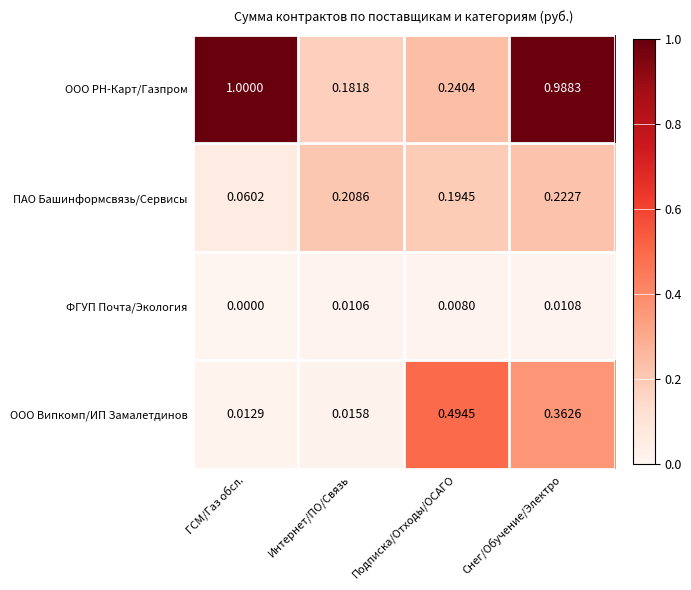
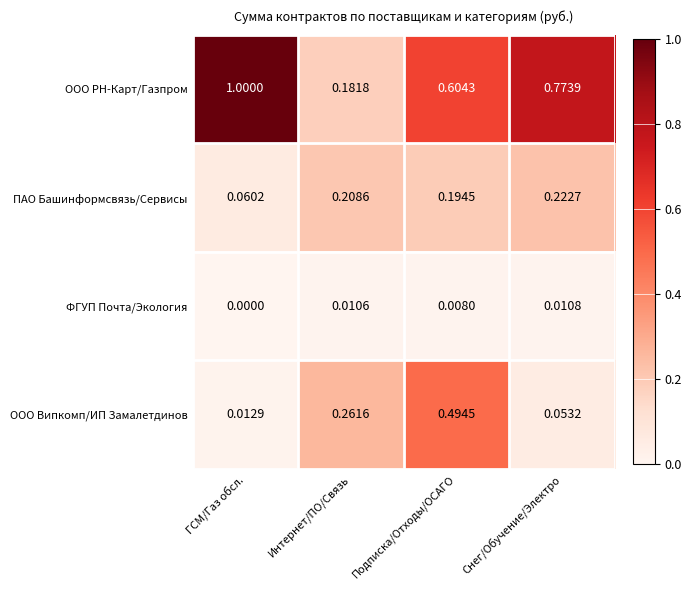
ООО РН-Карт/Газпром, Подписка/Отходы/ОСАГО: 0.2404 -> 0.6043
ООО РН-Карт/Газпром, Снег/Обучение/Электро: 0.9883 -> 0.7739
ООО Випкомп/ИП Замалетдинов, Интернет/ПО/Связь: 0.0158 -> 0.2616
ООО Випкомп/ИП Замалетдинов, Снег/Обучение/Электро: 0.3626 -> 0.0532
